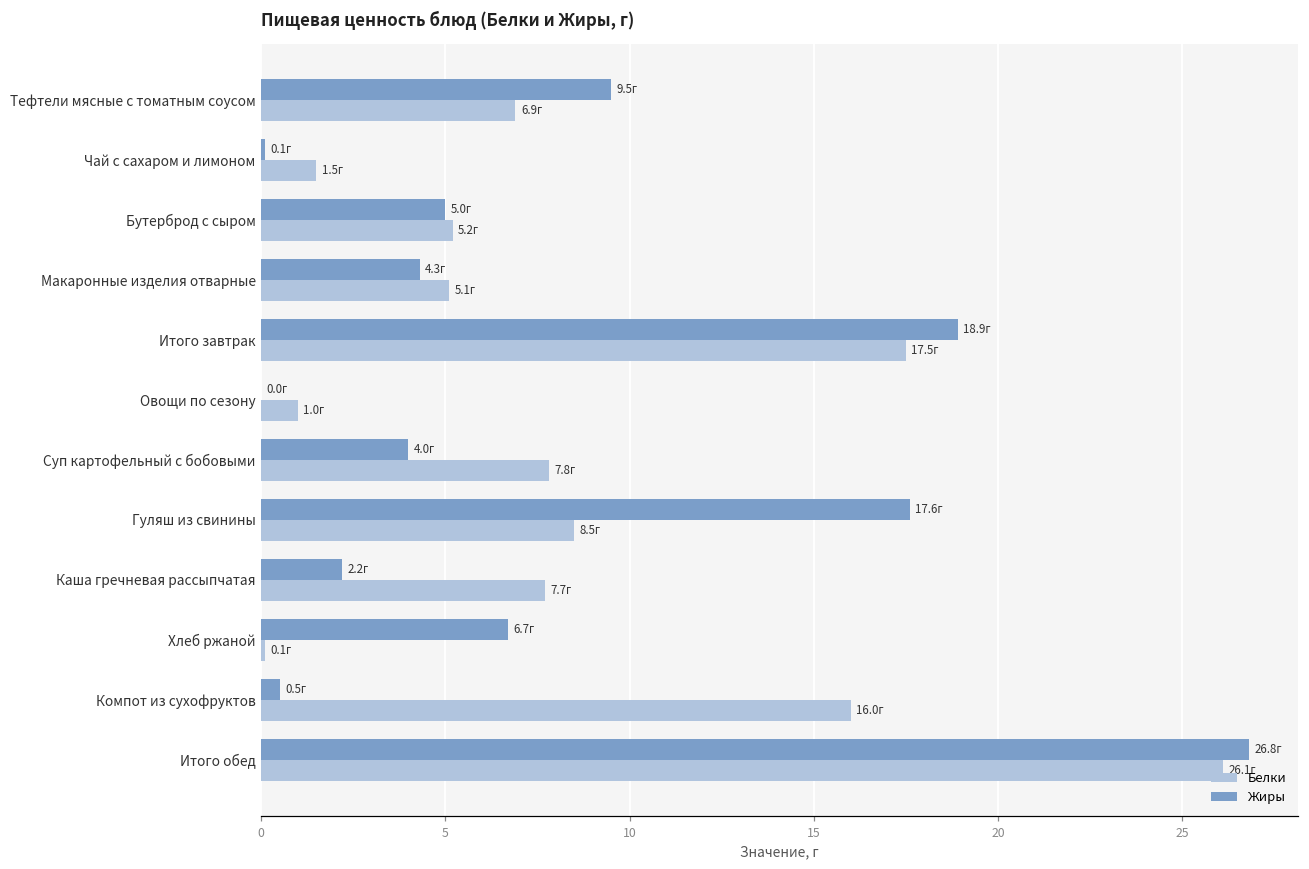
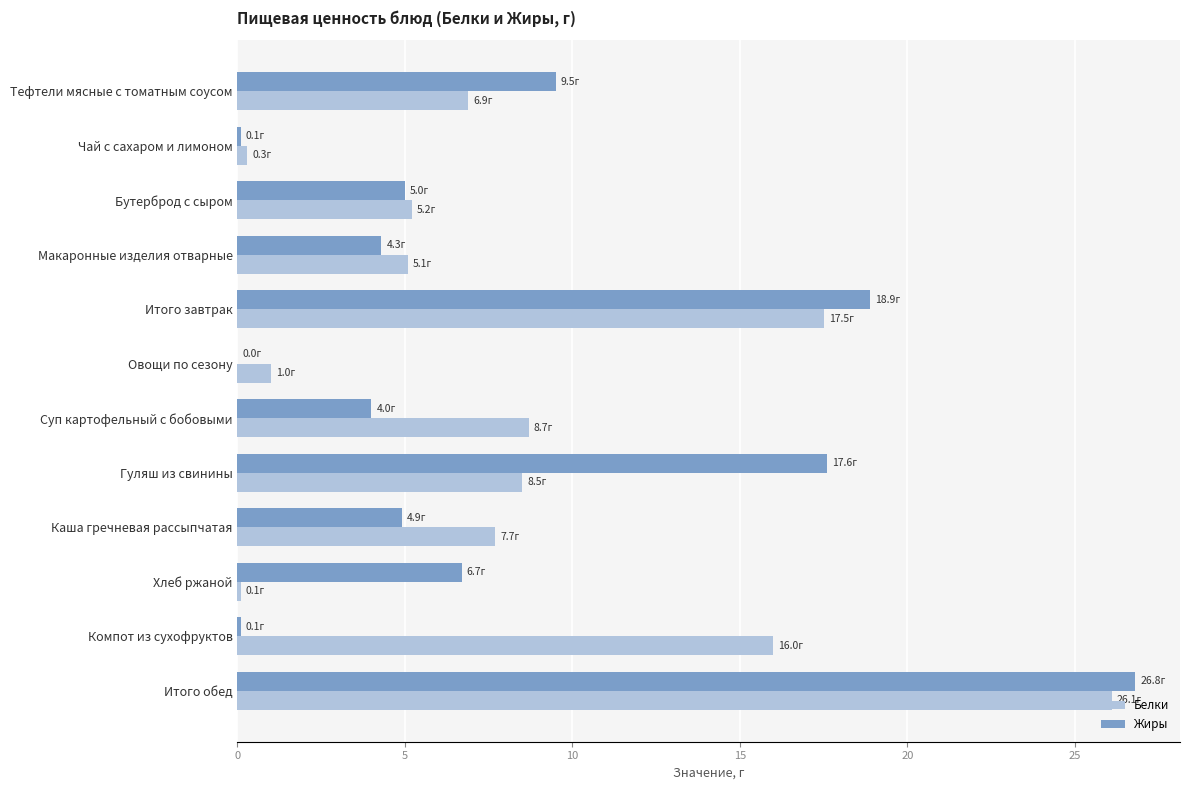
Белки, Чай с сахаром и лимоном: 1.5г -> 0.3г
Белки, Суп картофельный с бобовыми: 7.8г -> 8.7г
Жиры, Каша гречневая рассыпчатая: 2.2г -> 4.9г
Жиры, Компот из сухофруктов: 0.5г -> 0.1г
